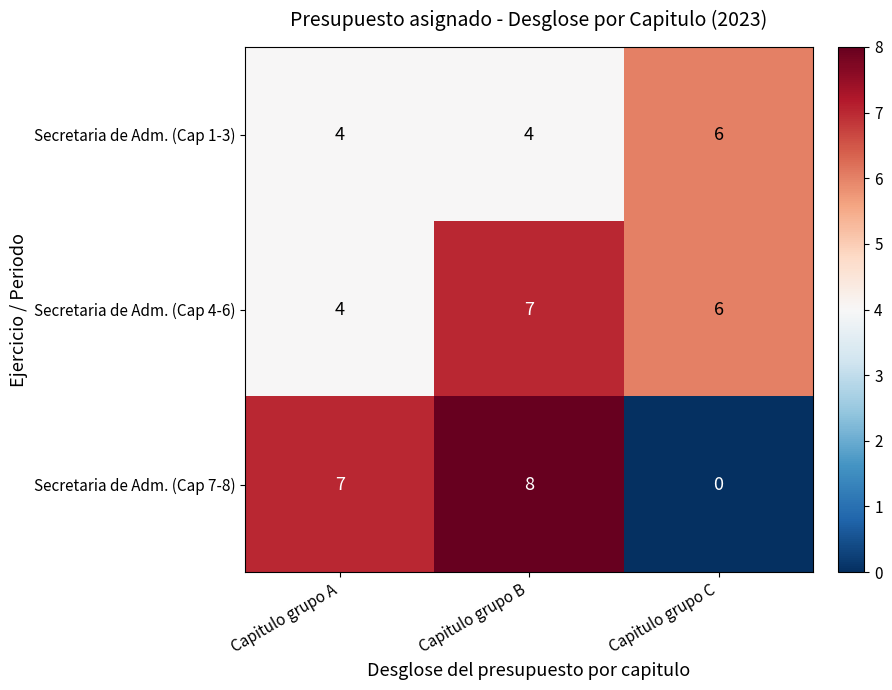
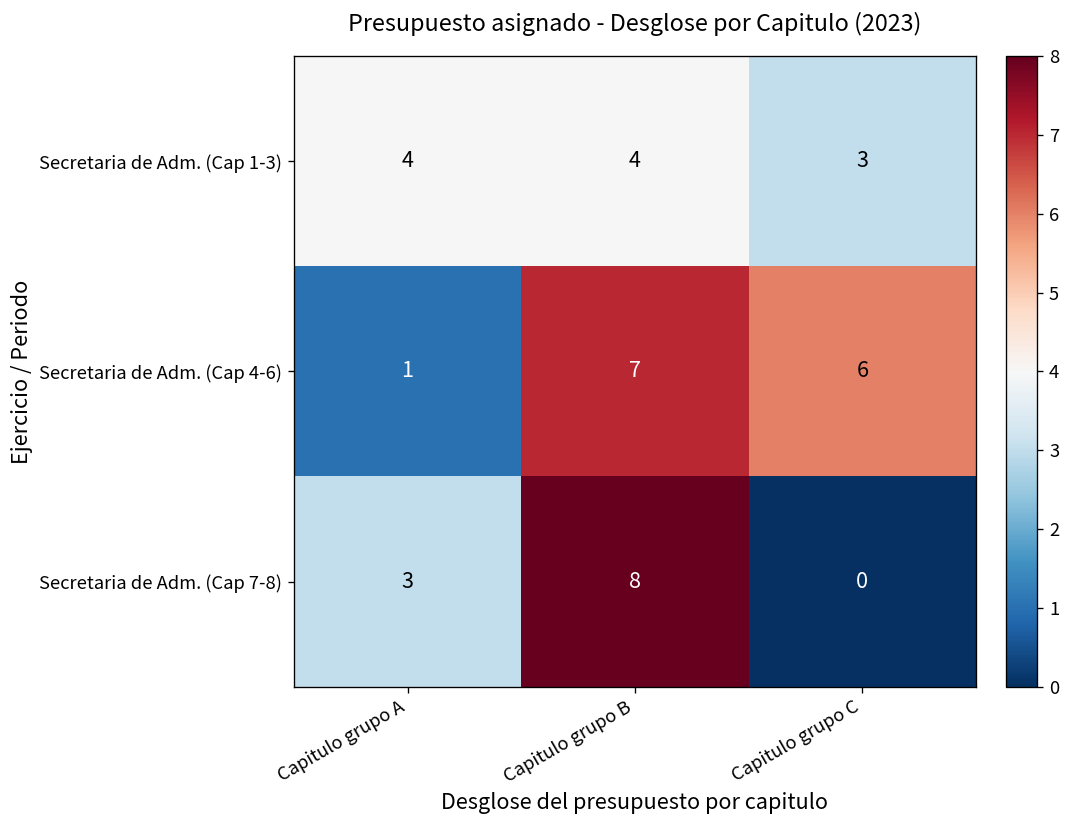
Secretaria de Adm. (Cap 1-3), Capitulo grupo C: 6 -> 3
Secretaria de Adm. (Cap 4-6), Capitulo grupo A: 4 -> 1
Secretaria de Adm. (Cap 7-8), Capitulo grupo A: 7 -> 3
